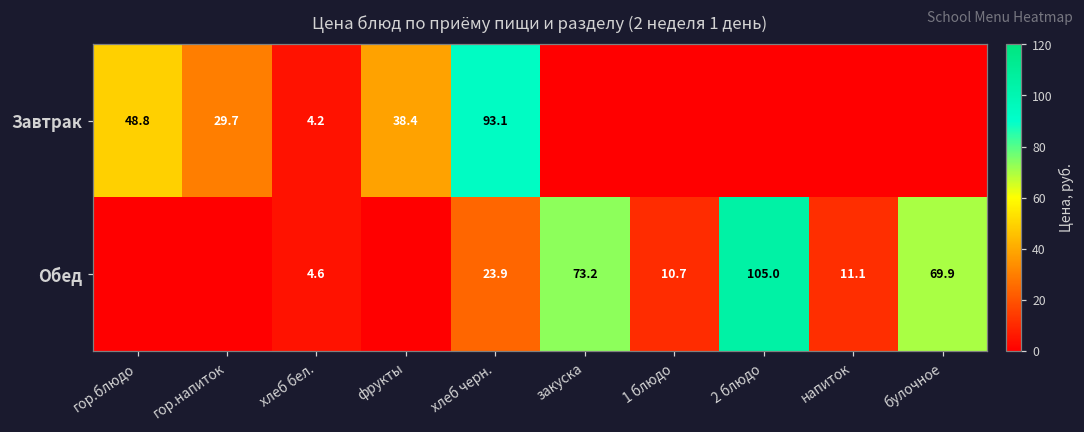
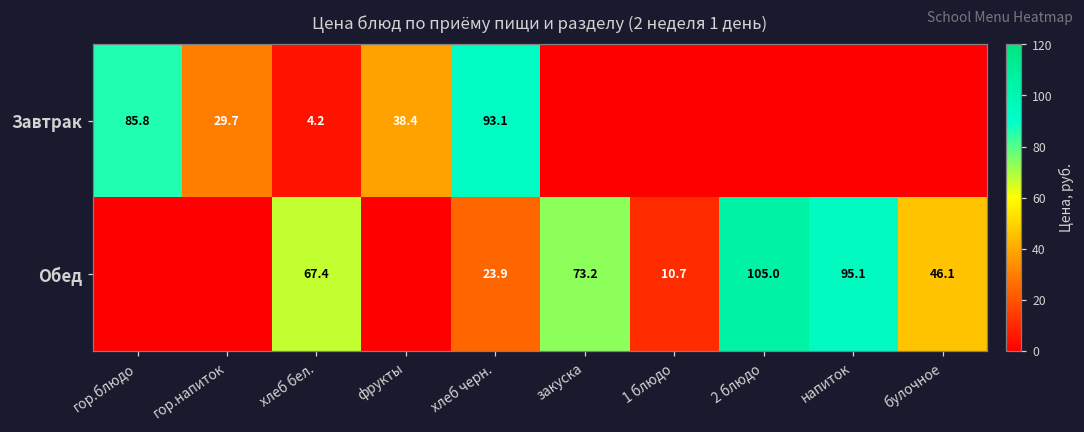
Завтрак, гор.блюдо: 48.8 -> 85.8
Обед, хлеб бел.: 4.6 -> 67.4
Обед, напиток: 11.1 -> 95.1
Обед, булочное: 69.9 -> 46.1
